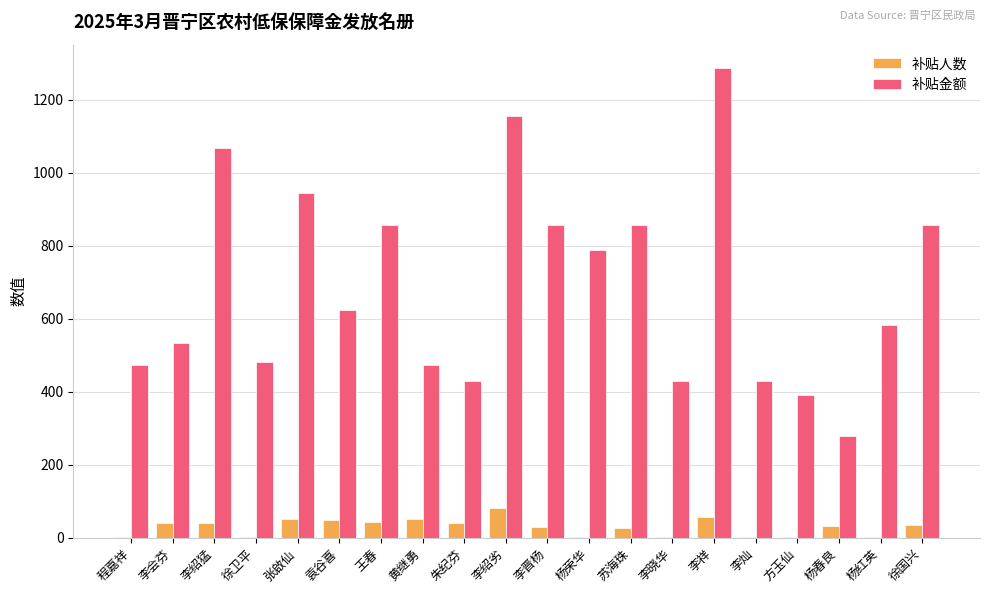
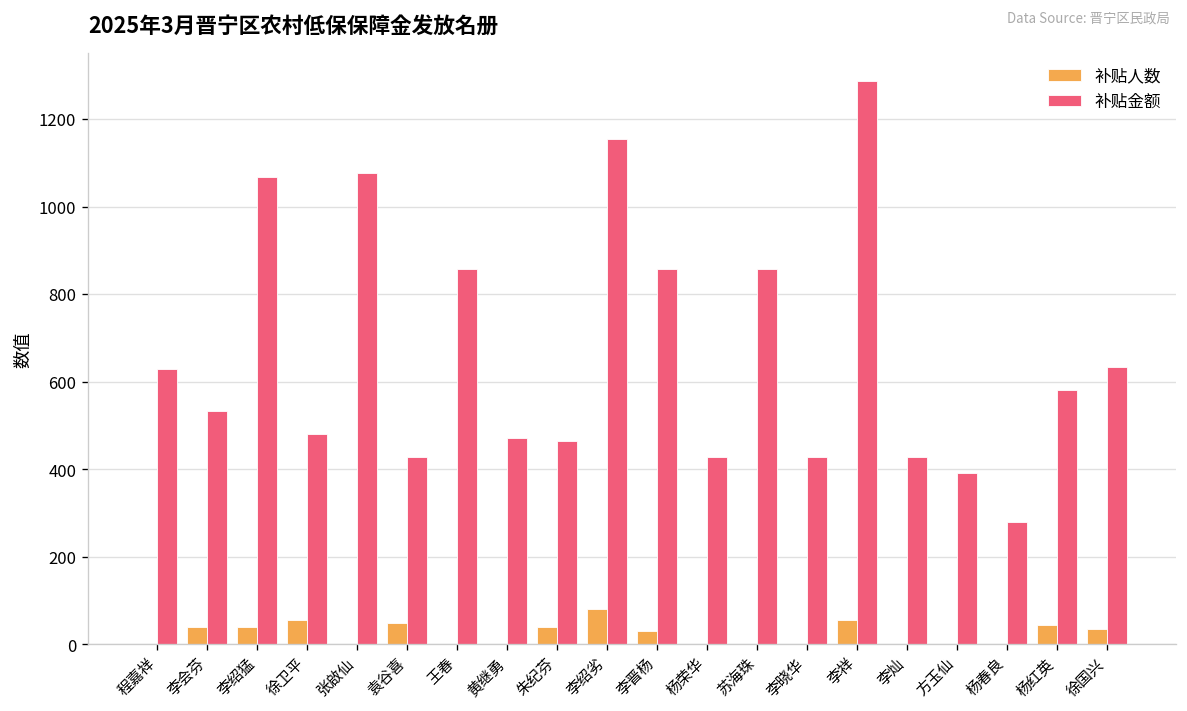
补贴金额, 程嘉祥: 470 -> 630
补贴人数, 徐卫平: 0 -> 60
补贴人数, 张啟仙: 50 -> 0
补贴金额, 张啟仙: 940 -> 1080
补贴金额, 袁谷喜: 630 -> 430
补贴人数, 王春: 40 -> 0
补贴人数, 黄继勇: 50 -> 0
补贴金额, 朱纪芬: 430 -> 470
补贴金额, 杨荣华: 790 -> 430
补贴人数, 苏海珠: 30 -> 0
补贴人数, 杨春良: 30 -> 0
补贴人数, 杨红英: 0 -> 40
补贴金额, 徐国兴: 860 -> 630
